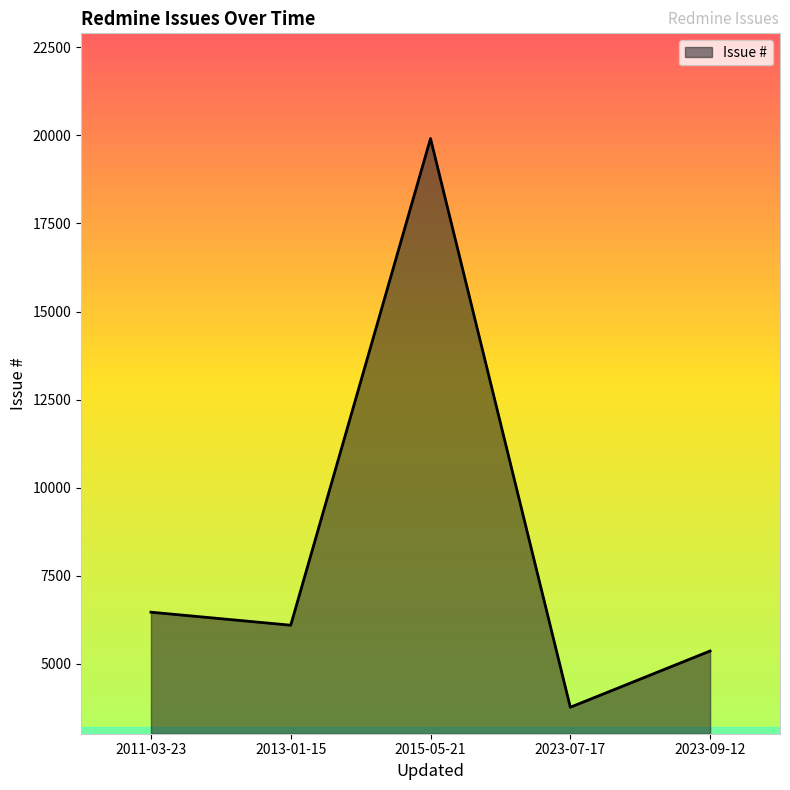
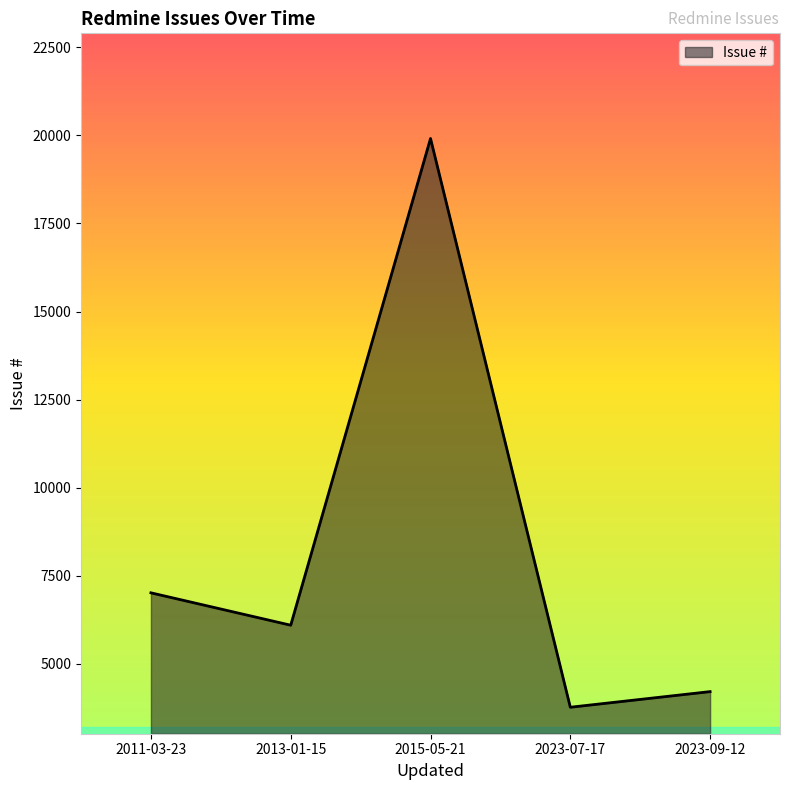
2011-03-23: 6500 -> 7000
2023-09-12: 5400 -> 4200
